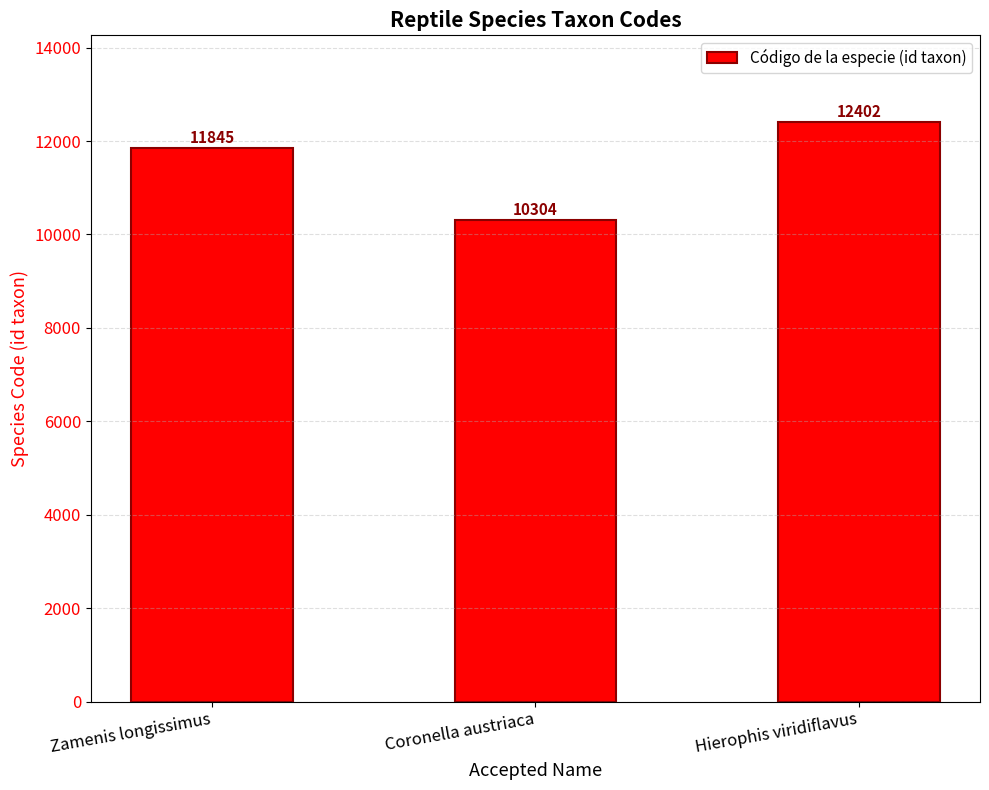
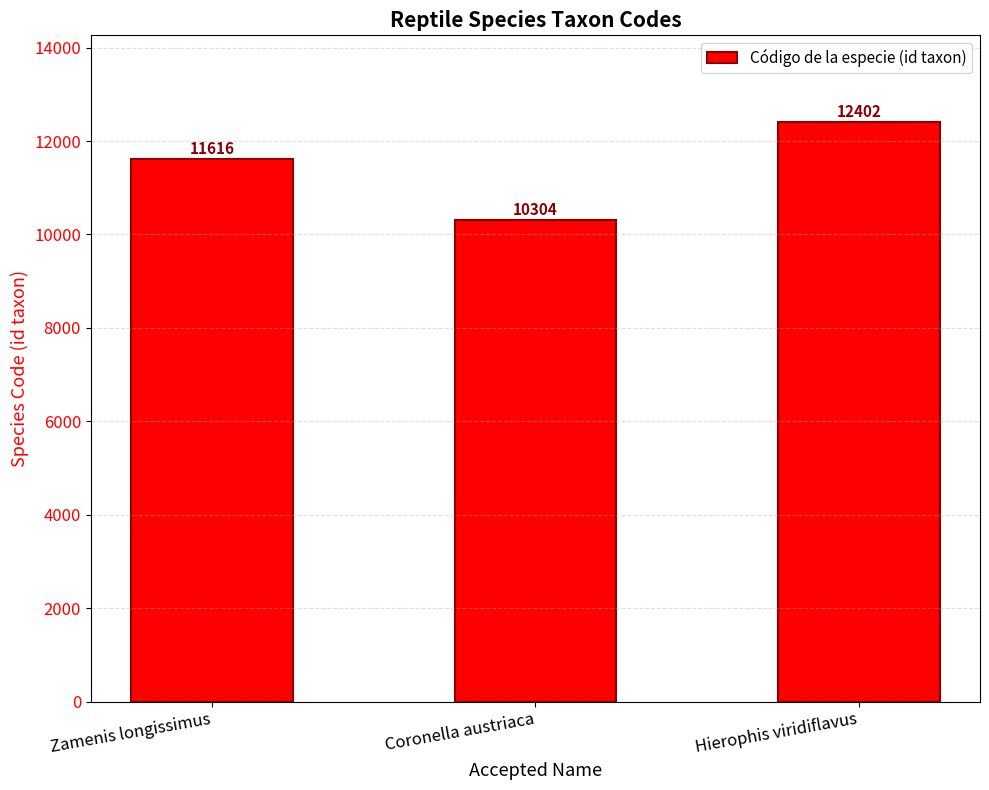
Zamenis longissimus: 11845 -> 11616
